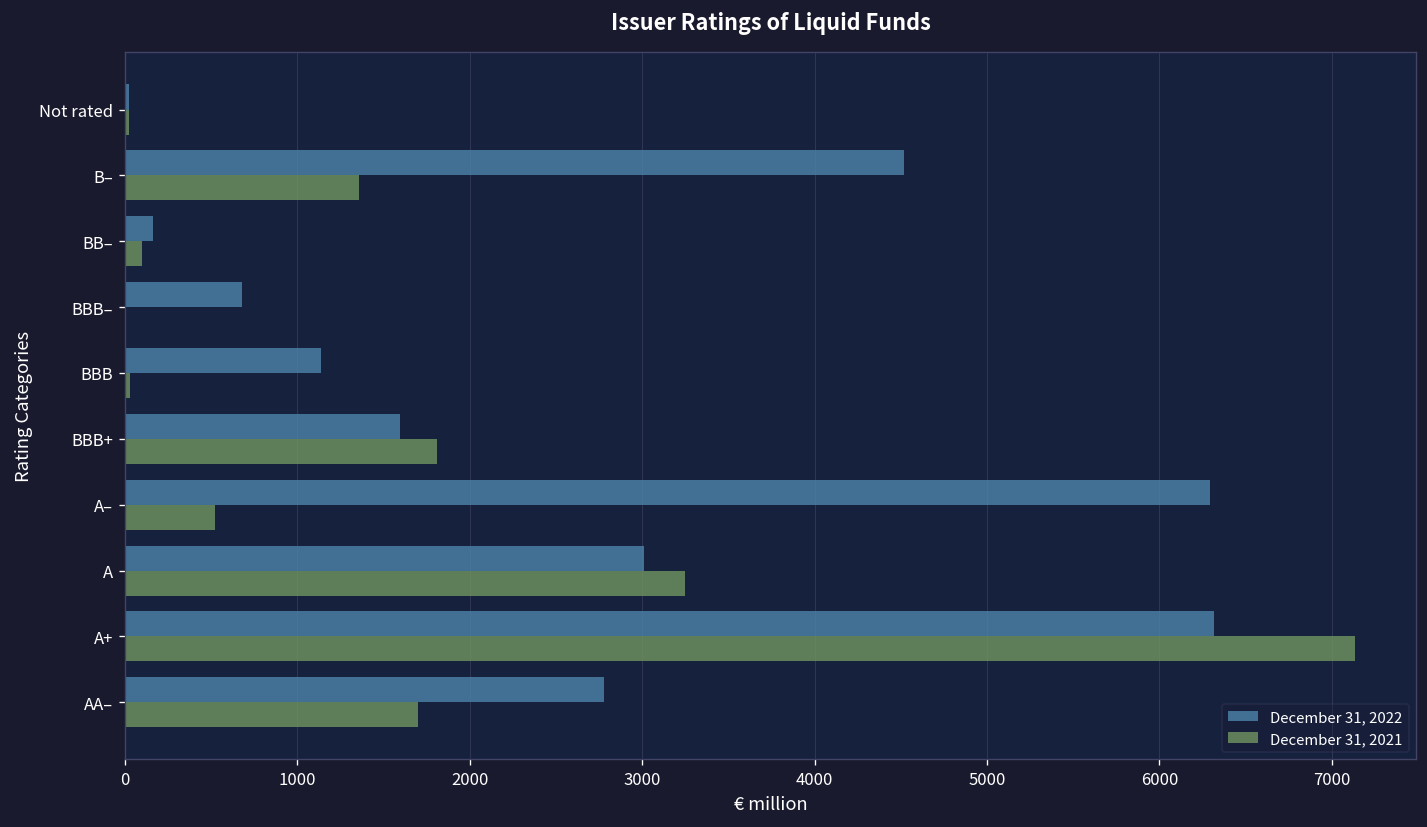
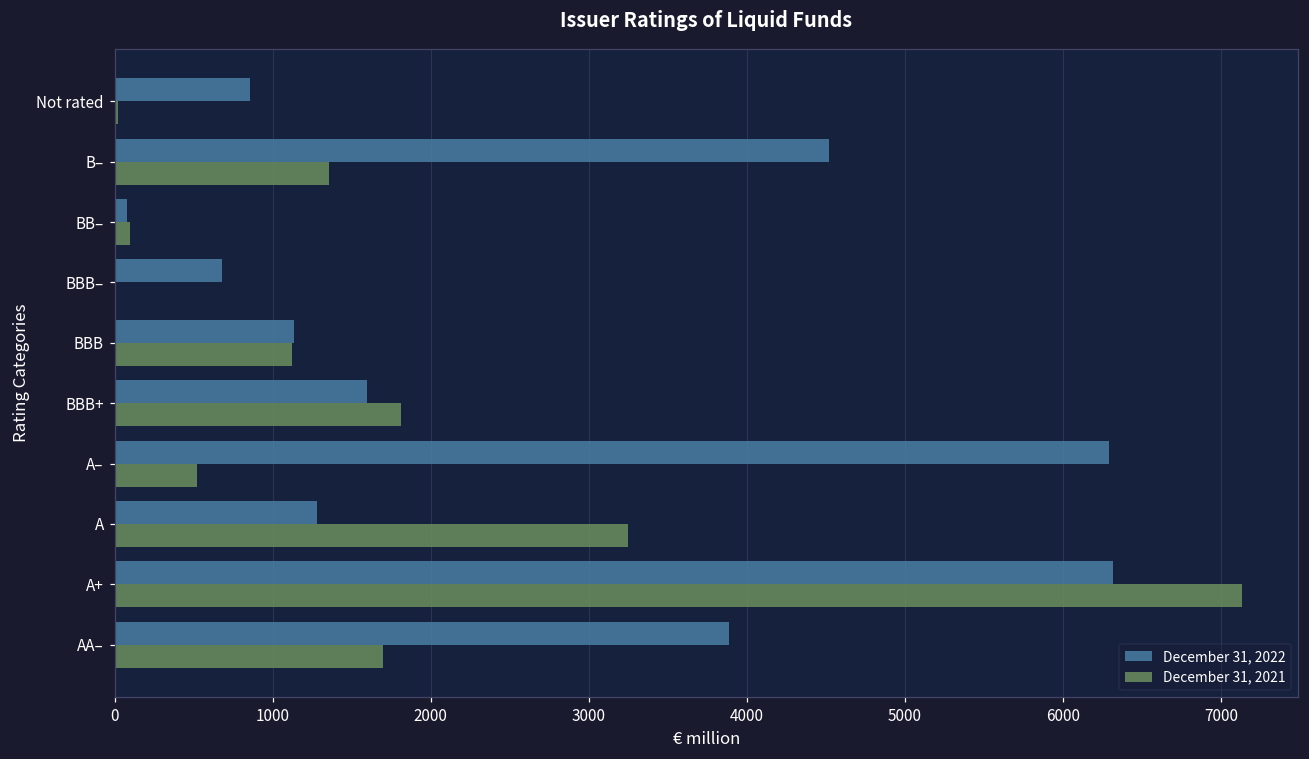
December 31, 2022, Not rated: 20 -> 860
December 31, 2022, BB–: 160 -> 80
December 31, 2021, BBB: 30 -> 1120
December 31, 2022, A: 3010 -> 1280
December 31, 2022, AA–: 2780 -> 3890
